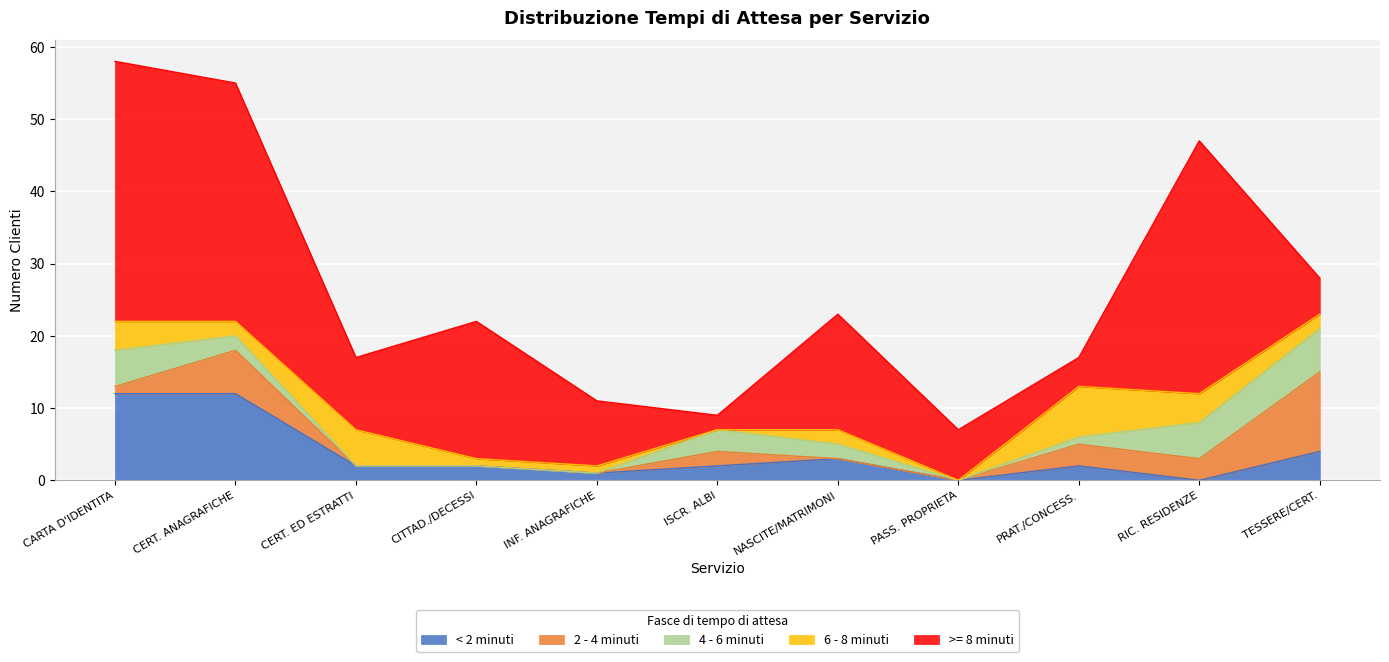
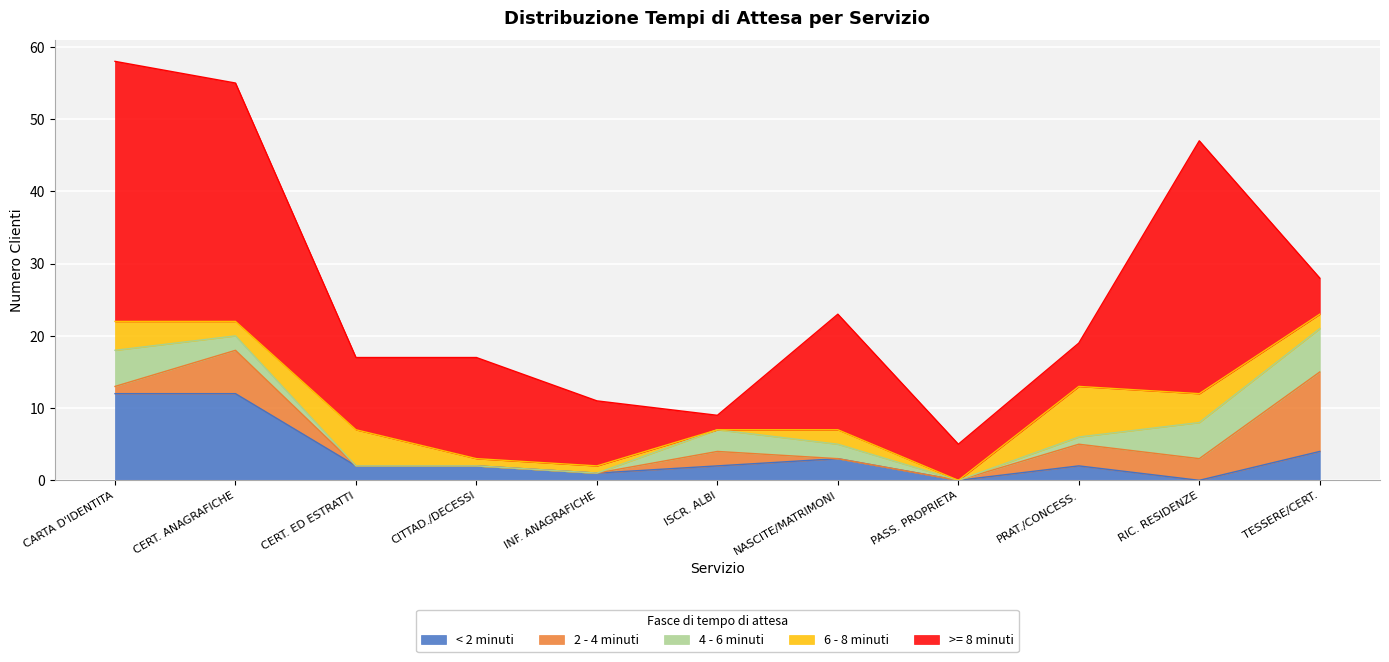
>= 8 minuti, CITTAD./DECESSI: 19 -> 14
>= 8 minuti, PASS. PROPRIETA: 7 -> 5
>= 8 minuti, PRAT./CONCESS.: 4 -> 6
